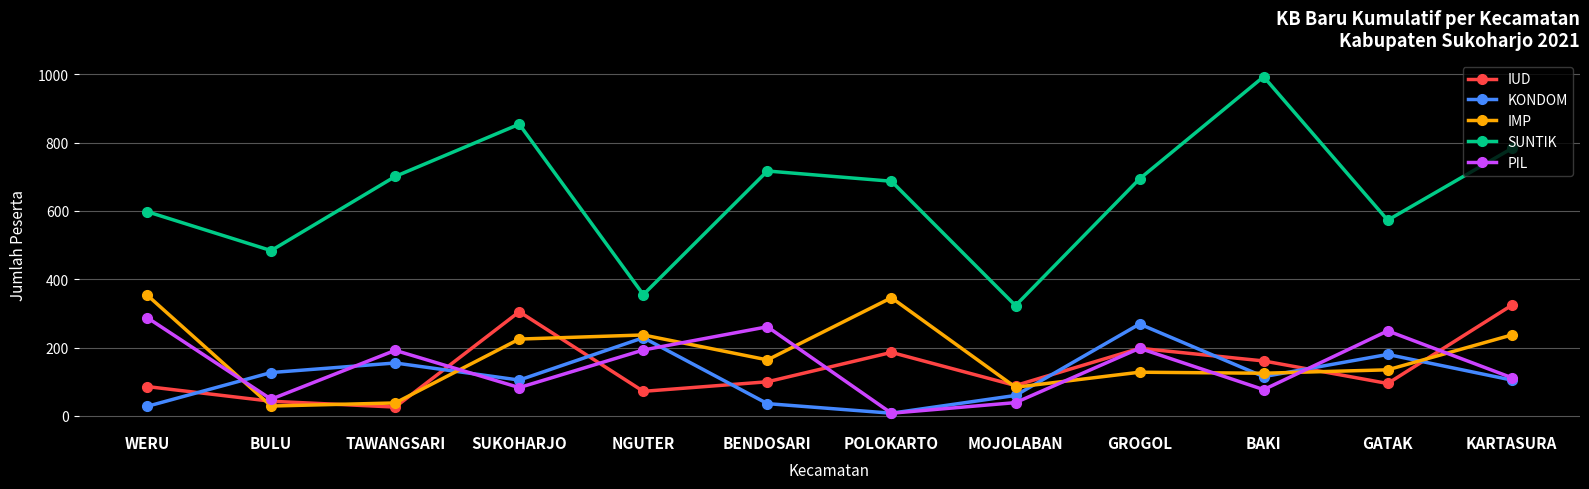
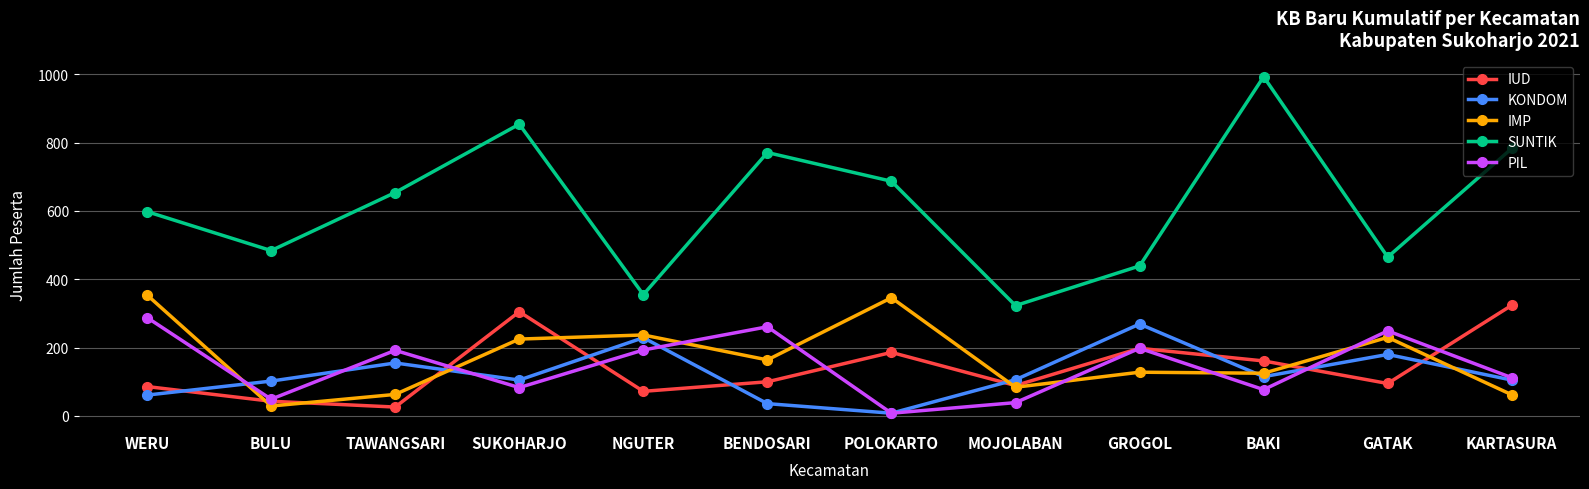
KONDOM, WERU: 30 -> 60
KONDOM, BULU: 130 -> 100
IMP, TAWANGSARI: 40 -> 60
SUNTIK, TAWANGSARI: 700 -> 650
SUNTIK, BENDOSARI: 720 -> 770
KONDOM, MOJOLABAN: 60 -> 110
SUNTIK, GROGOL: 690 -> 440
IMP, GATAK: 140 -> 230
SUNTIK, GATAK: 570 -> 470
IMP, KARTASURA: 240 -> 60
